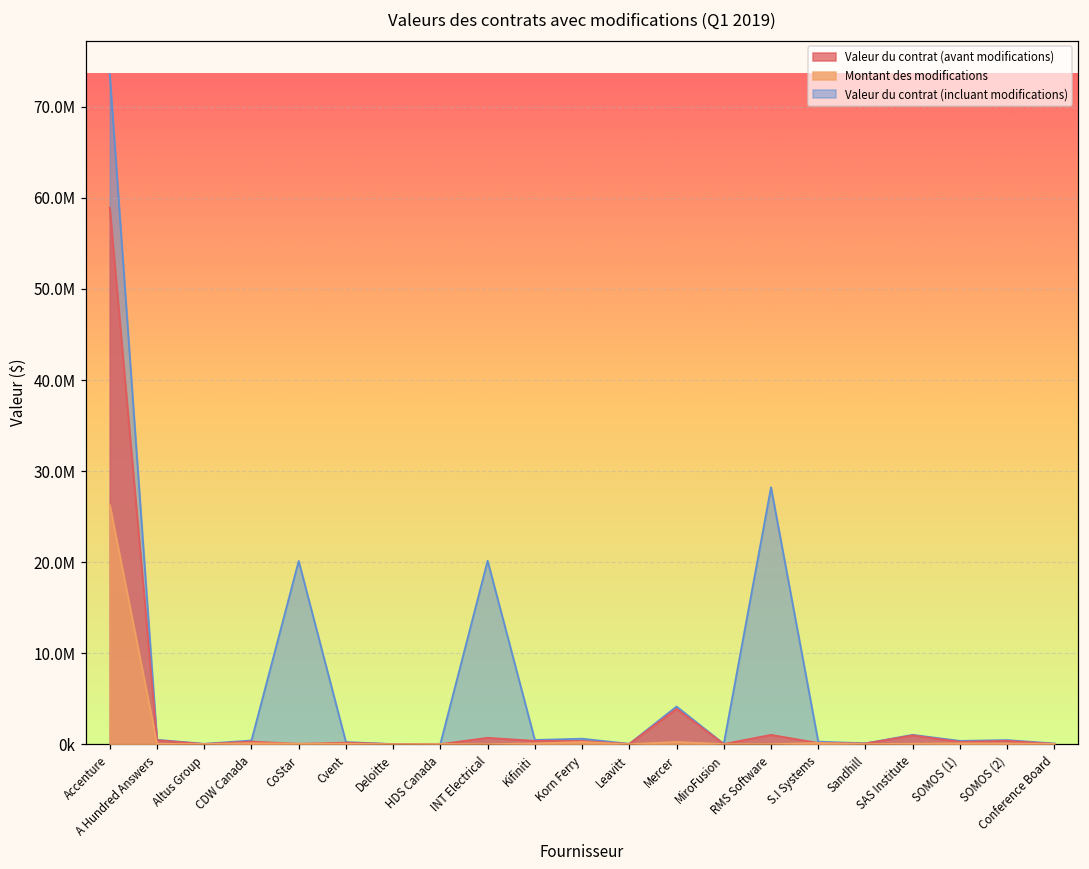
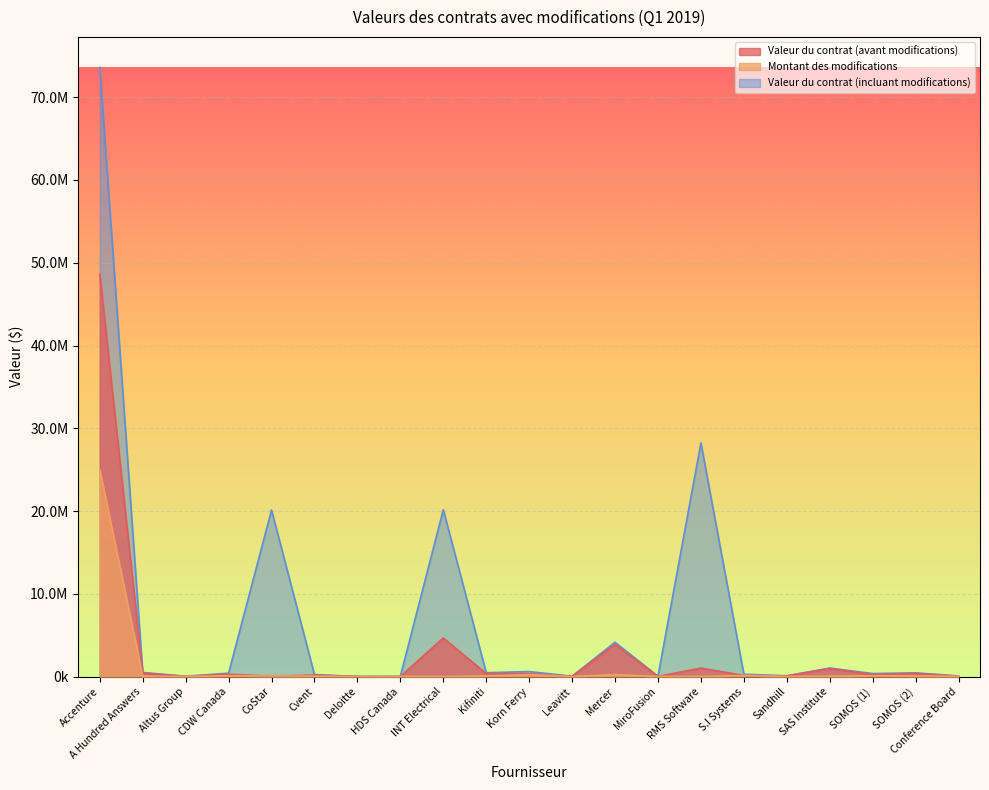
Valeur du contrat (avant modifications), Accenture: 59000000 -> 49000000
Montant des modifications, Accenture: 26000000 -> 25000000
Valeur du contrat (avant modifications), INT Electrical: 1000000 -> 5000000
